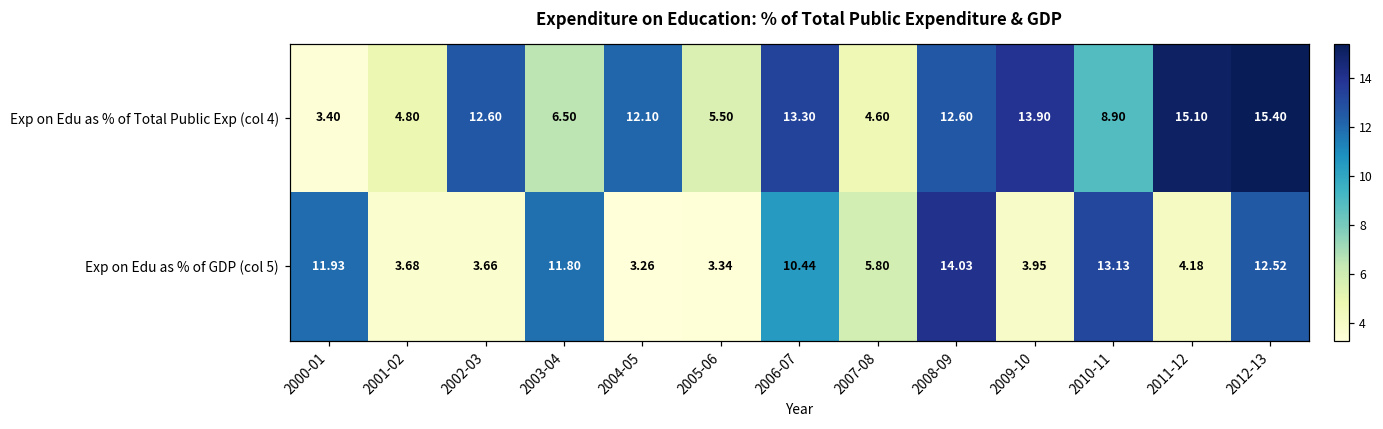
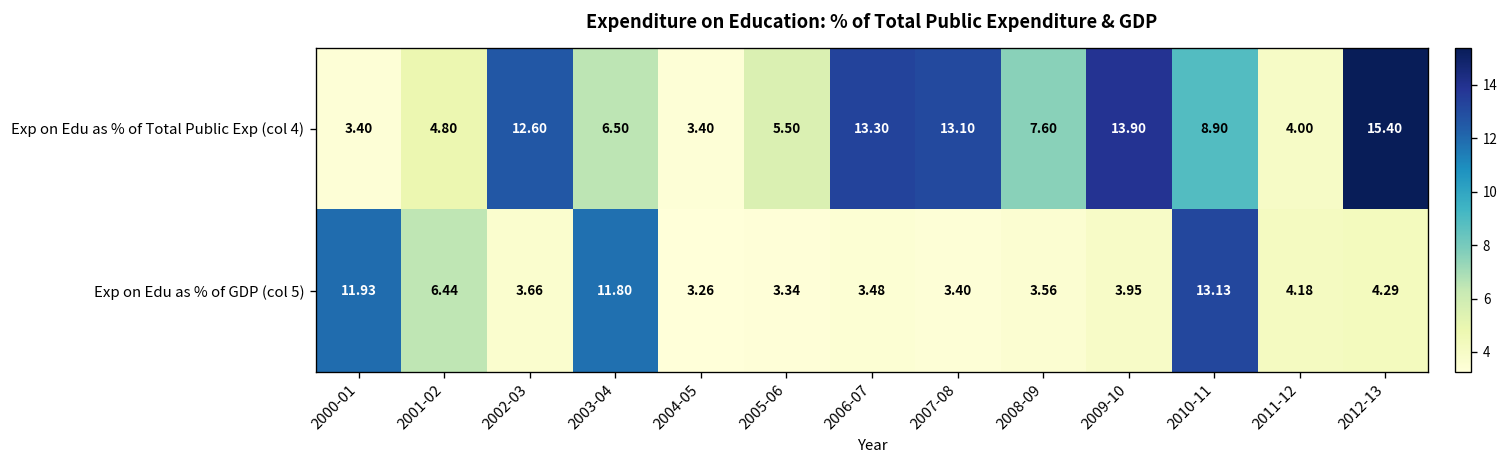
Exp on Edu as % of Total Public Exp (col 4), 2004-05: 12.10 -> 3.40
Exp on Edu as % of Total Public Exp (col 4), 2007-08: 4.60 -> 13.10
Exp on Edu as % of Total Public Exp (col 4), 2008-09: 12.60 -> 7.60
Exp on Edu as % of Total Public Exp (col 4), 2011-12: 15.10 -> 4.00
Exp on Edu as % of GDP (col 5), 2001-02: 3.68 -> 6.44
Exp on Edu as % of GDP (col 5), 2006-07: 10.44 -> 3.48
Exp on Edu as % of GDP (col 5), 2007-08: 5.80 -> 3.40
Exp on Edu as % of GDP (col 5), 2008-09: 14.03 -> 3.56
Exp on Edu as % of GDP (col 5), 2012-13: 12.52 -> 4.29
